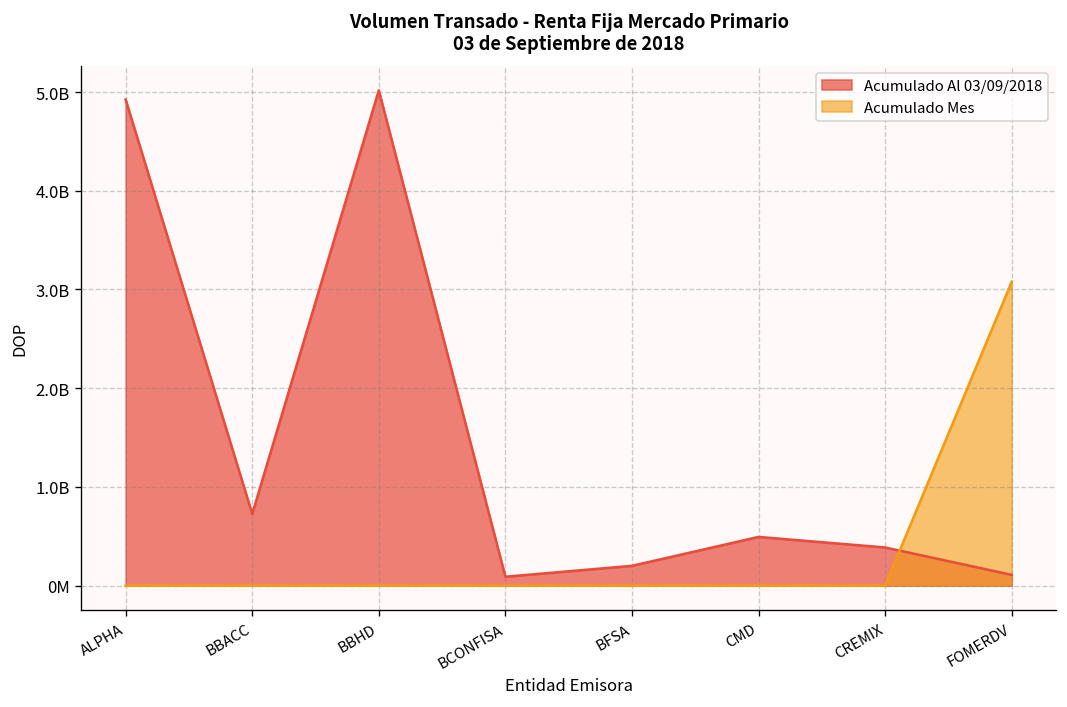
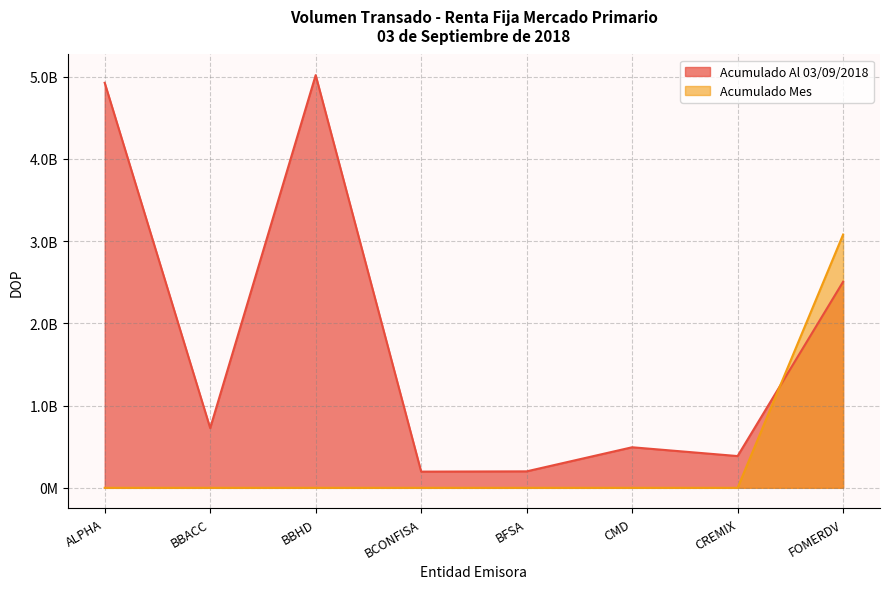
Acumulado Al 03/09/2018, BCONFISA: 100000000 -> 200000000
Acumulado Al 03/09/2018, FOMERDV: 100000000 -> 2500000000
